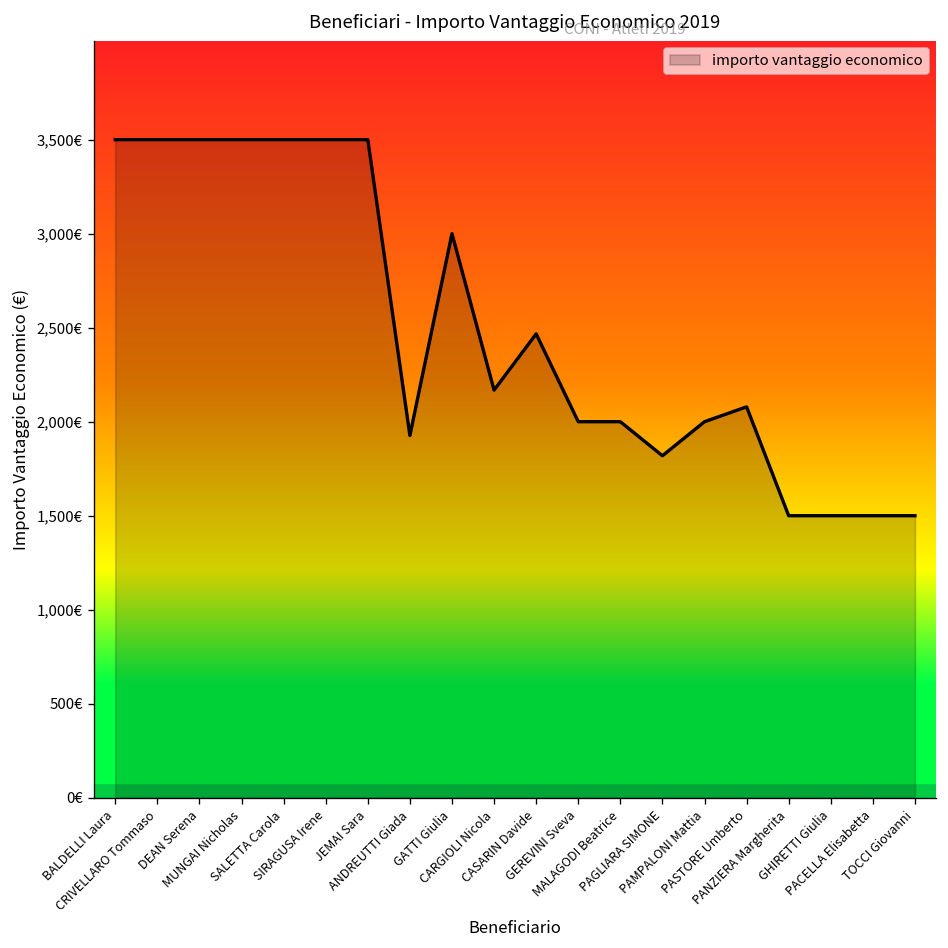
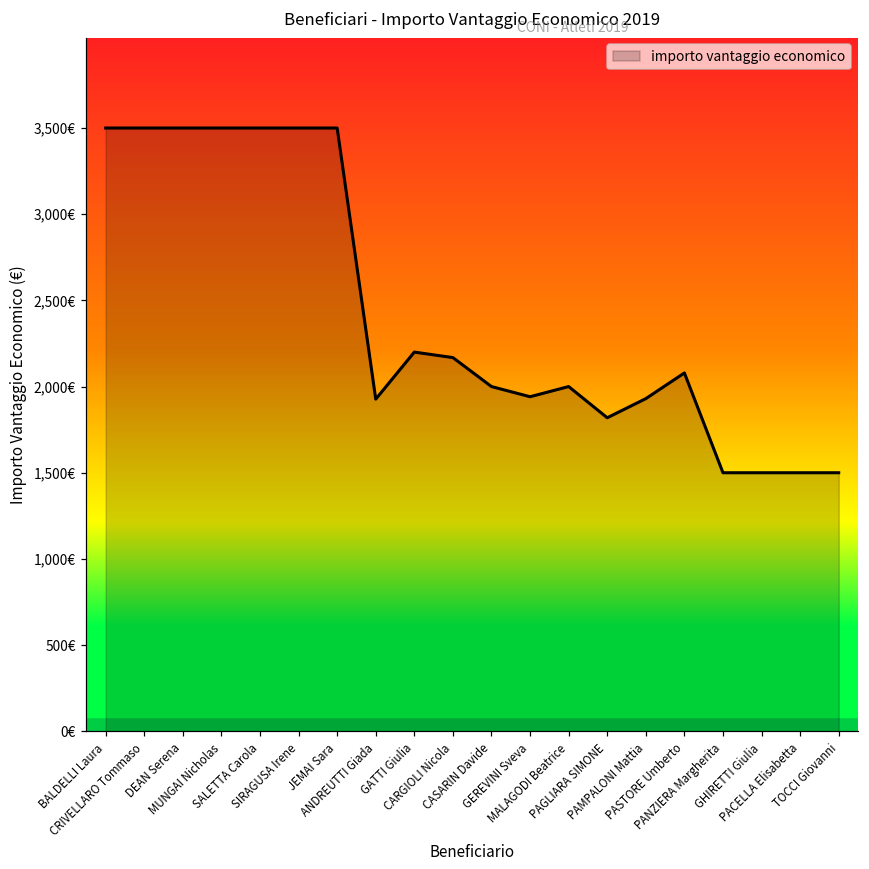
GATTI Giulia: 3,000€ -> 2,200€
CASARIN Davide: 2,470€ -> 2,000€
GEREVINI Sveva: 2,000€ -> 1,940€
PAMPALONI Mattia: 2,000€ -> 1,930€
